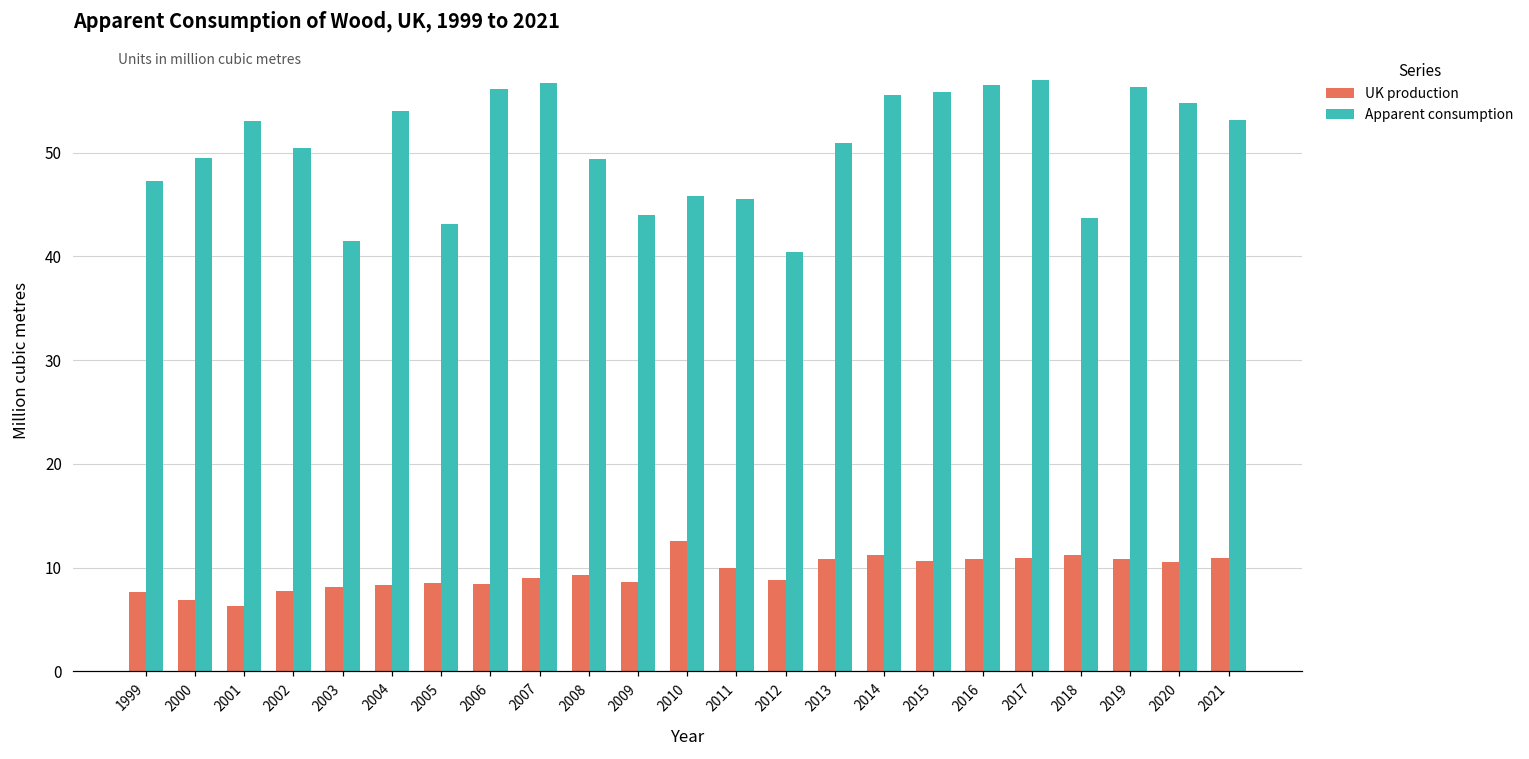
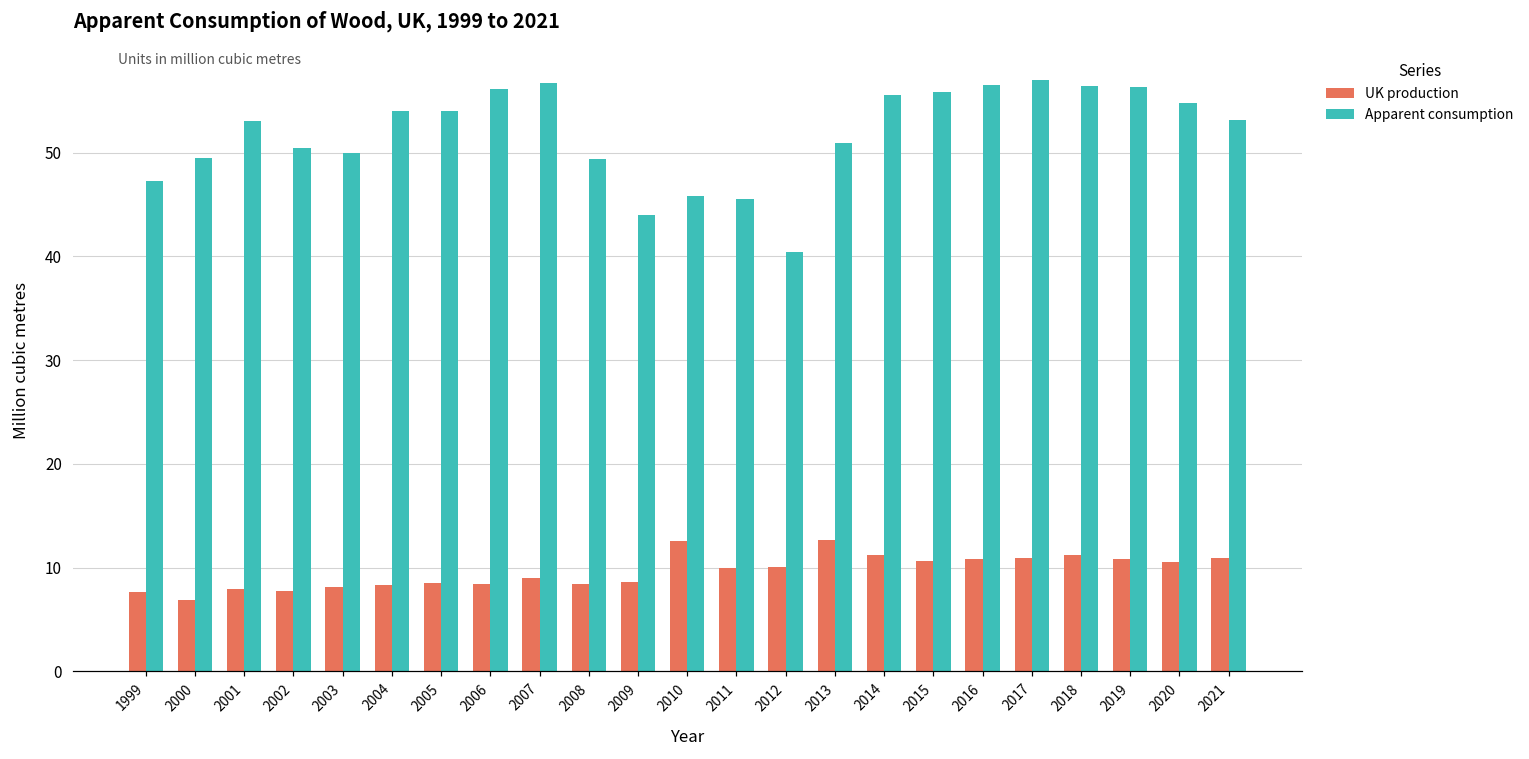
UK production, 2001: 6 -> 8
Apparent consumption, 2003: 42 -> 50
Apparent consumption, 2005: 43 -> 54
UK production, 2008: 9 -> 8
UK production, 2012: 9 -> 10
UK production, 2013: 11 -> 13
Apparent consumption, 2018: 44 -> 56
